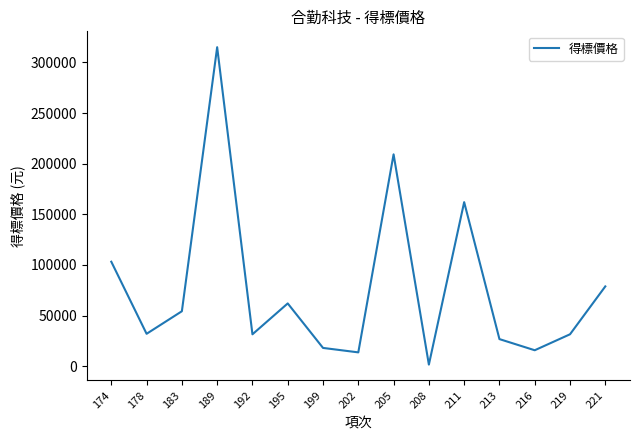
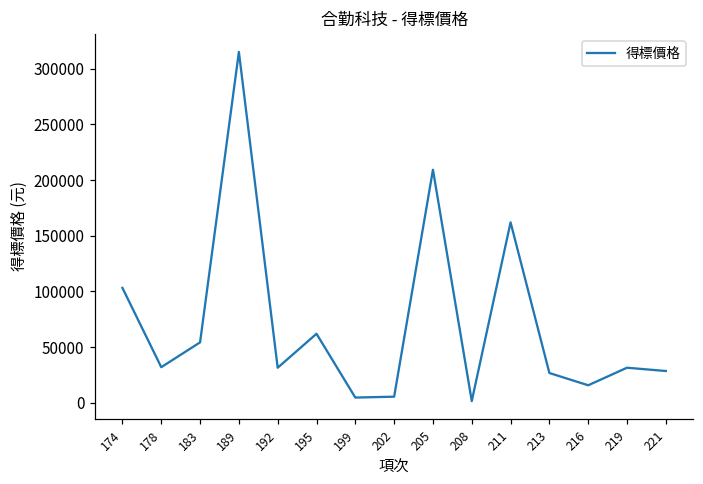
199: 18000 -> 5000
202: 14000 -> 6000
221: 79000 -> 29000
